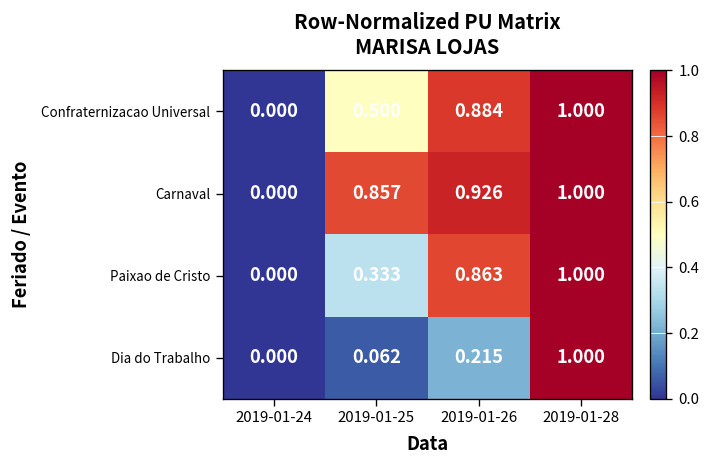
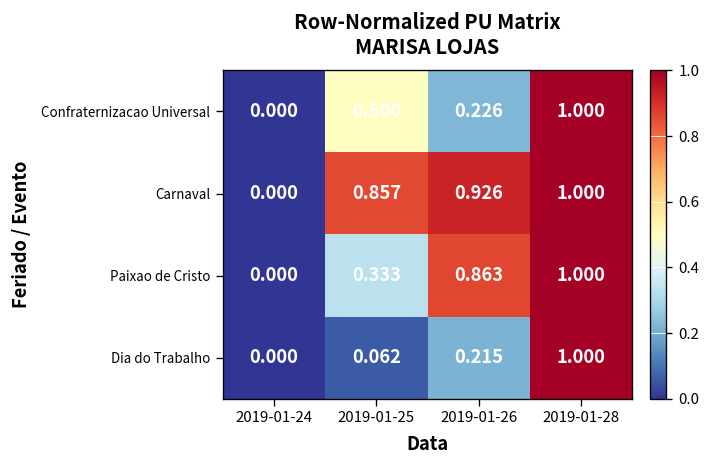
Confraternizacao Universal, 2019-01-26: 0.884 -> 0.226
